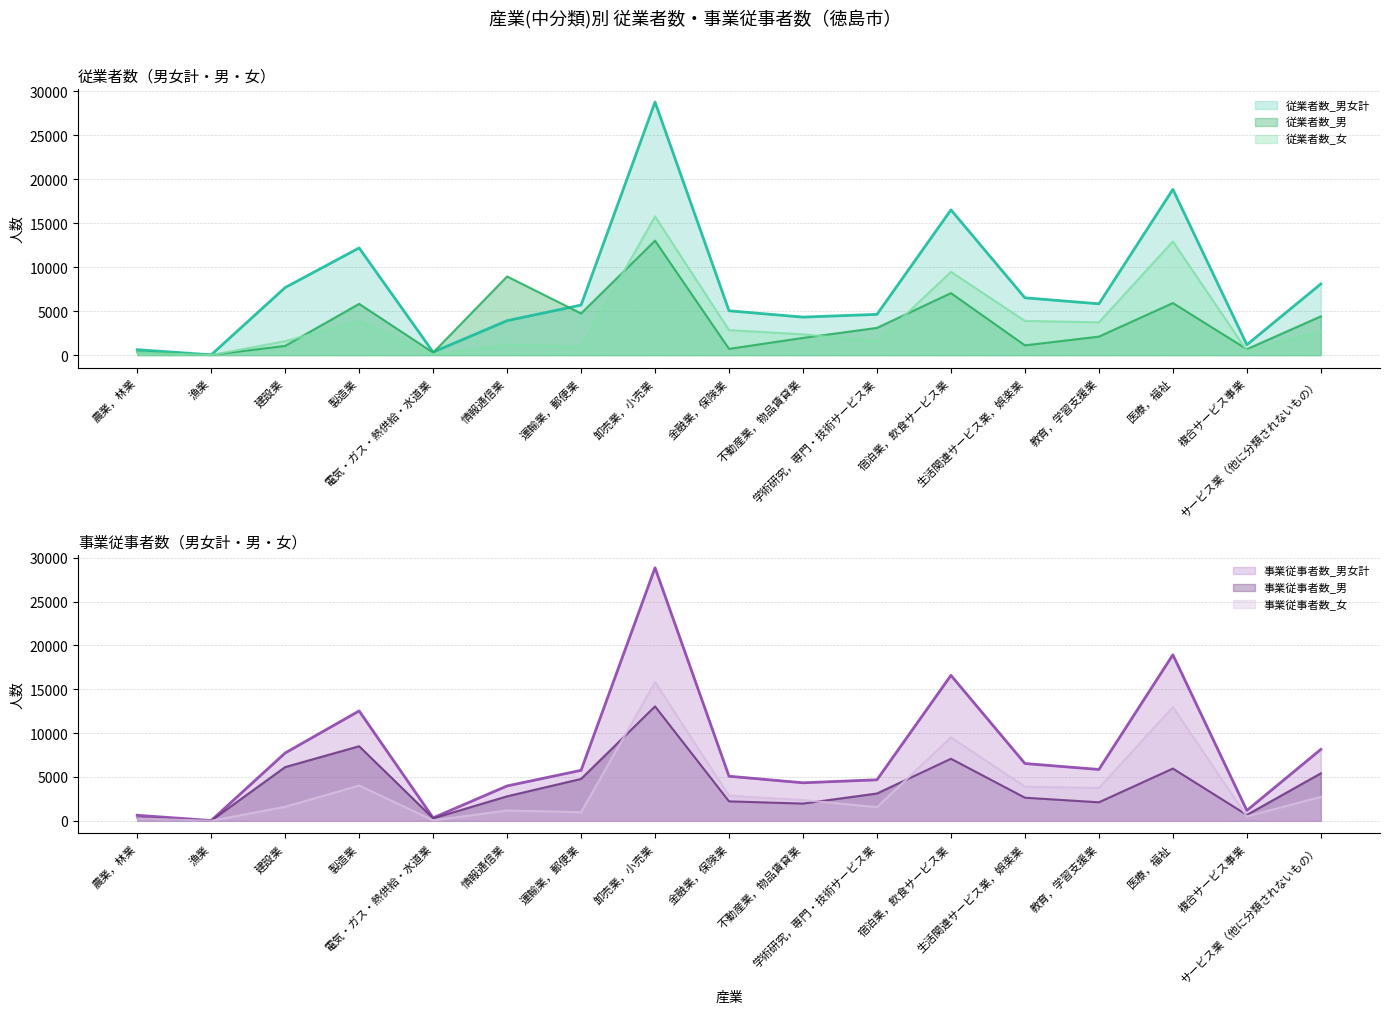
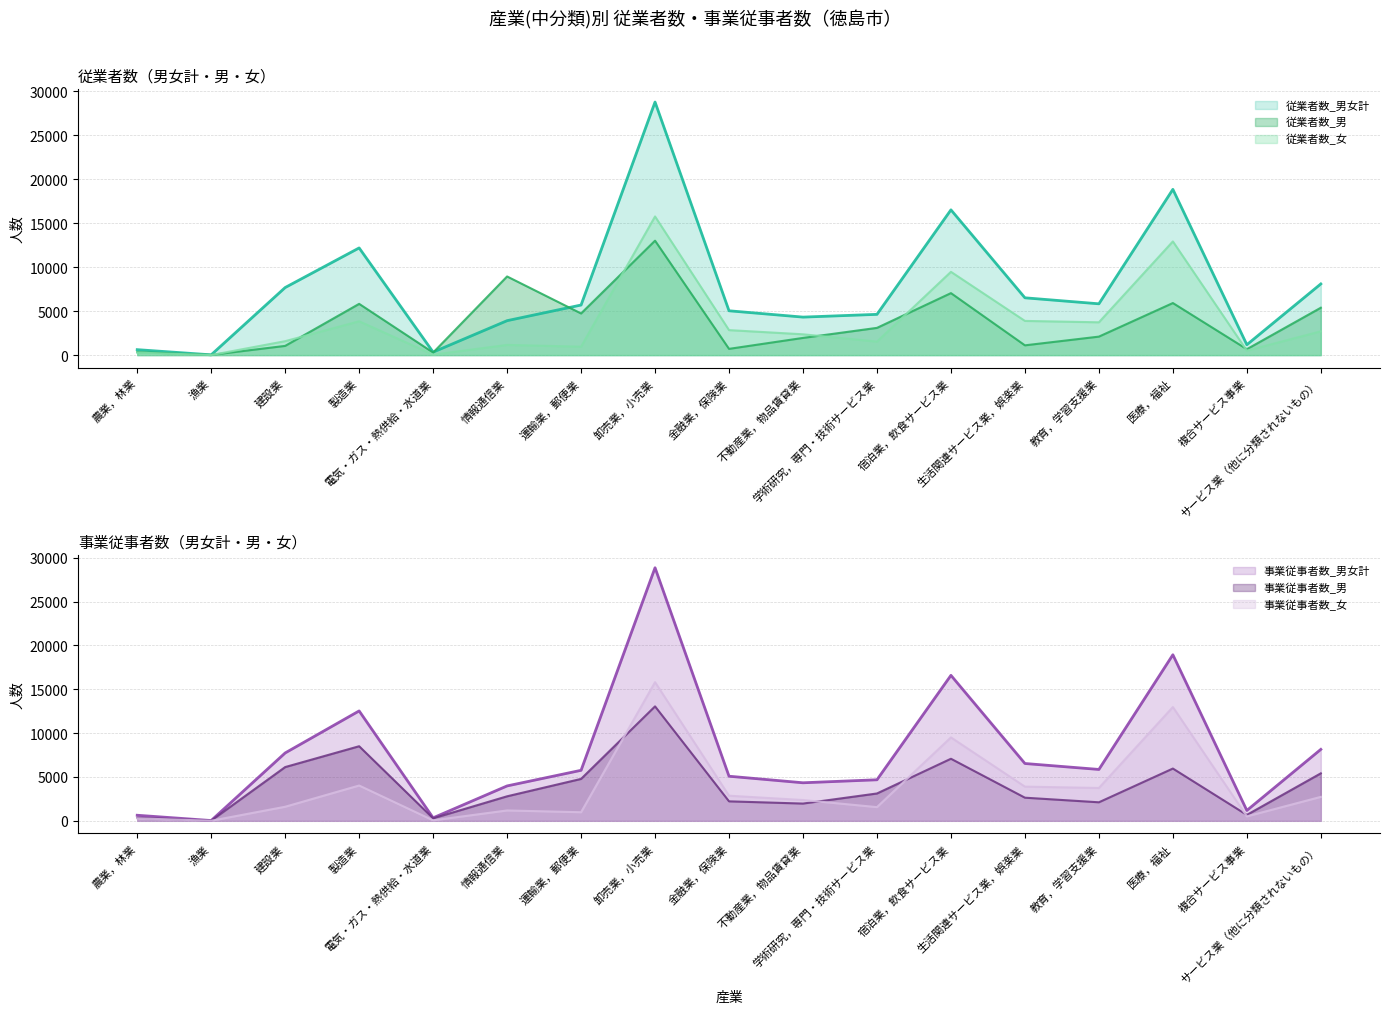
従業者数（男女計・男・女）, 従業者数_男, サービス業（他に分類されないもの）: 4000 -> 5000
